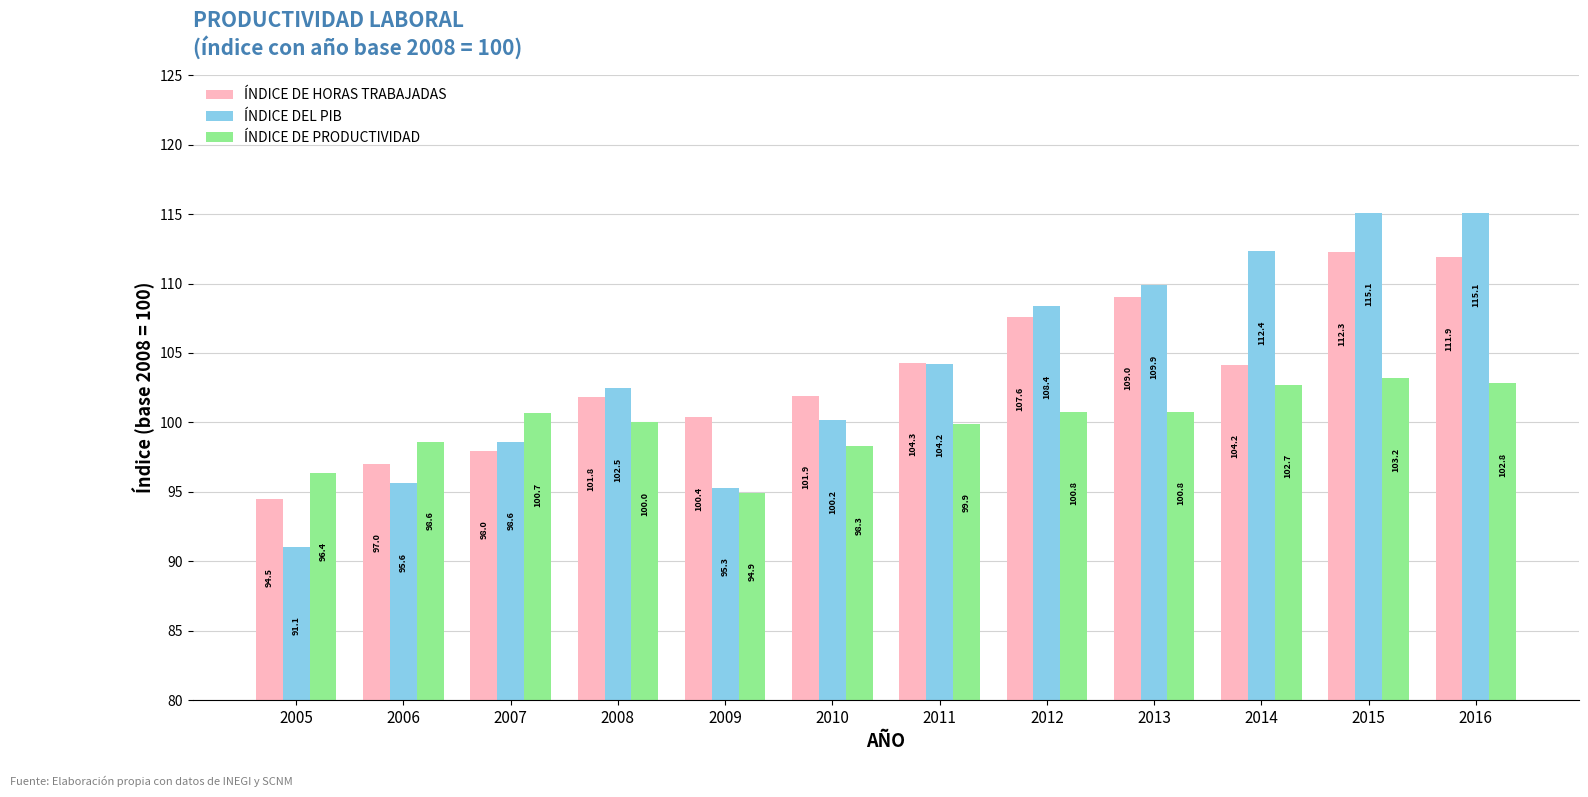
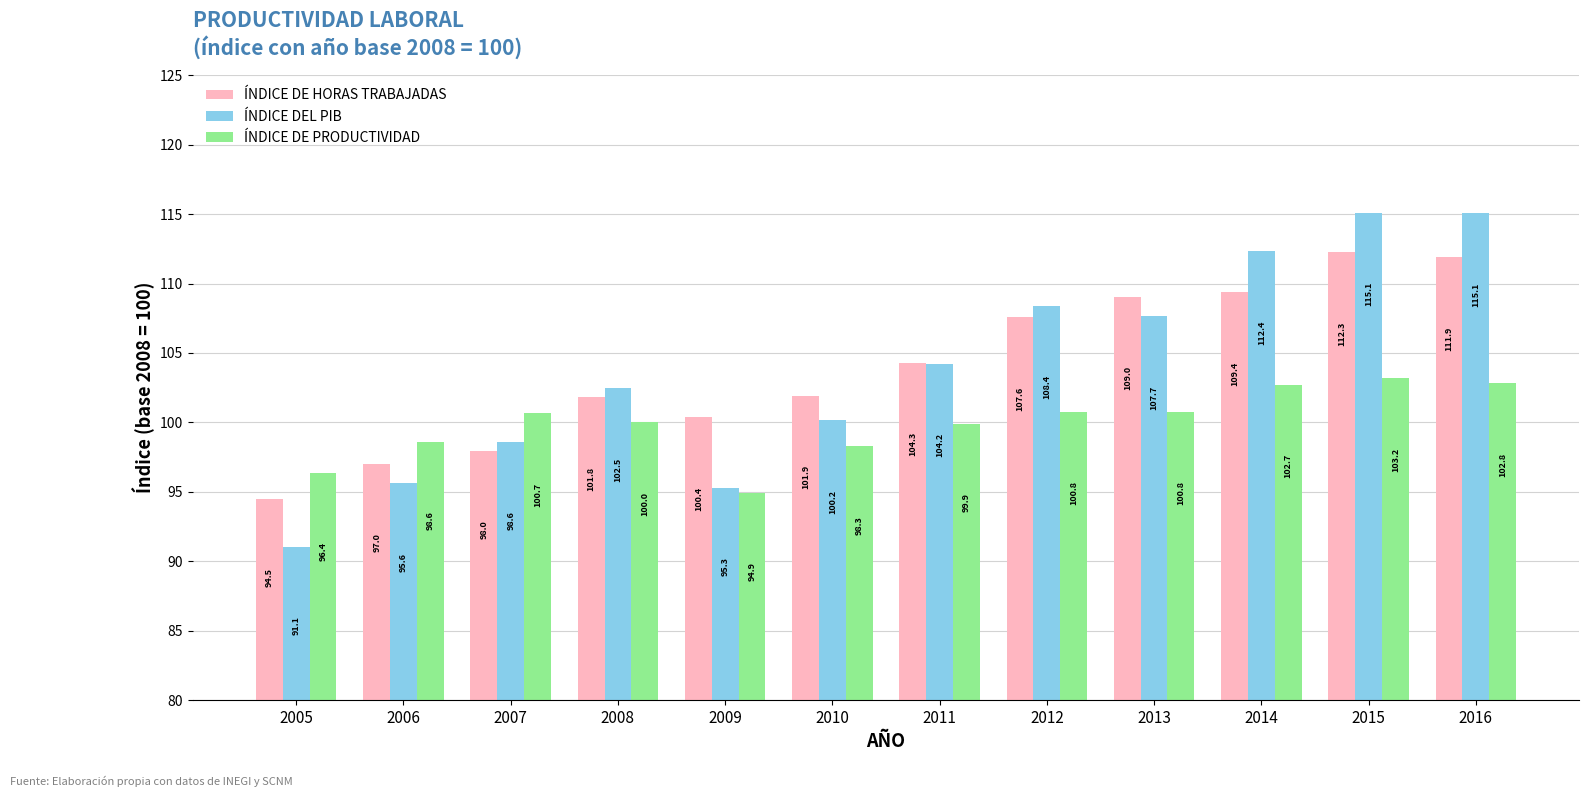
ÍNDICE DEL PIB, 2013: 109.9 -> 107.7
ÍNDICE DE HORAS TRABAJADAS, 2014: 104.2 -> 109.4
